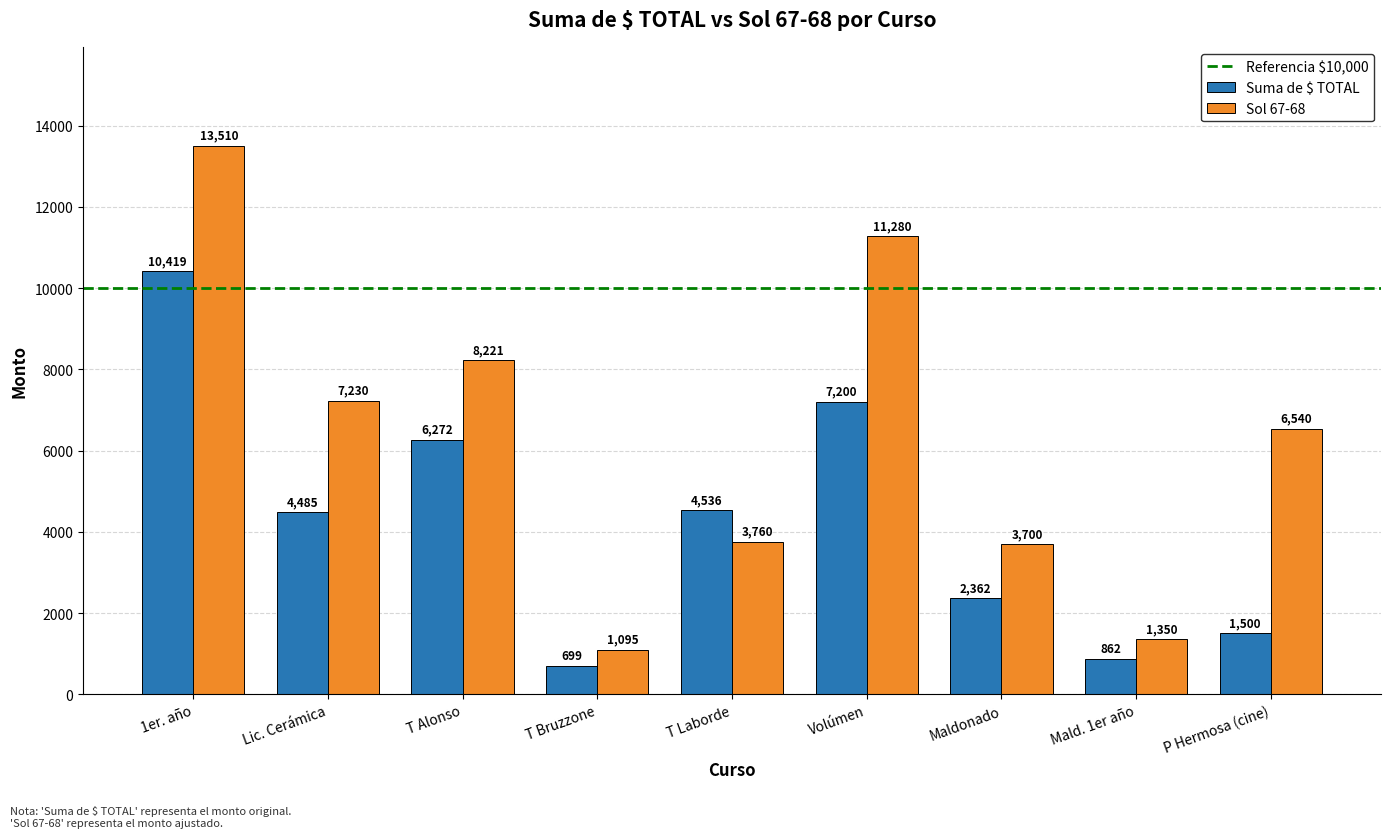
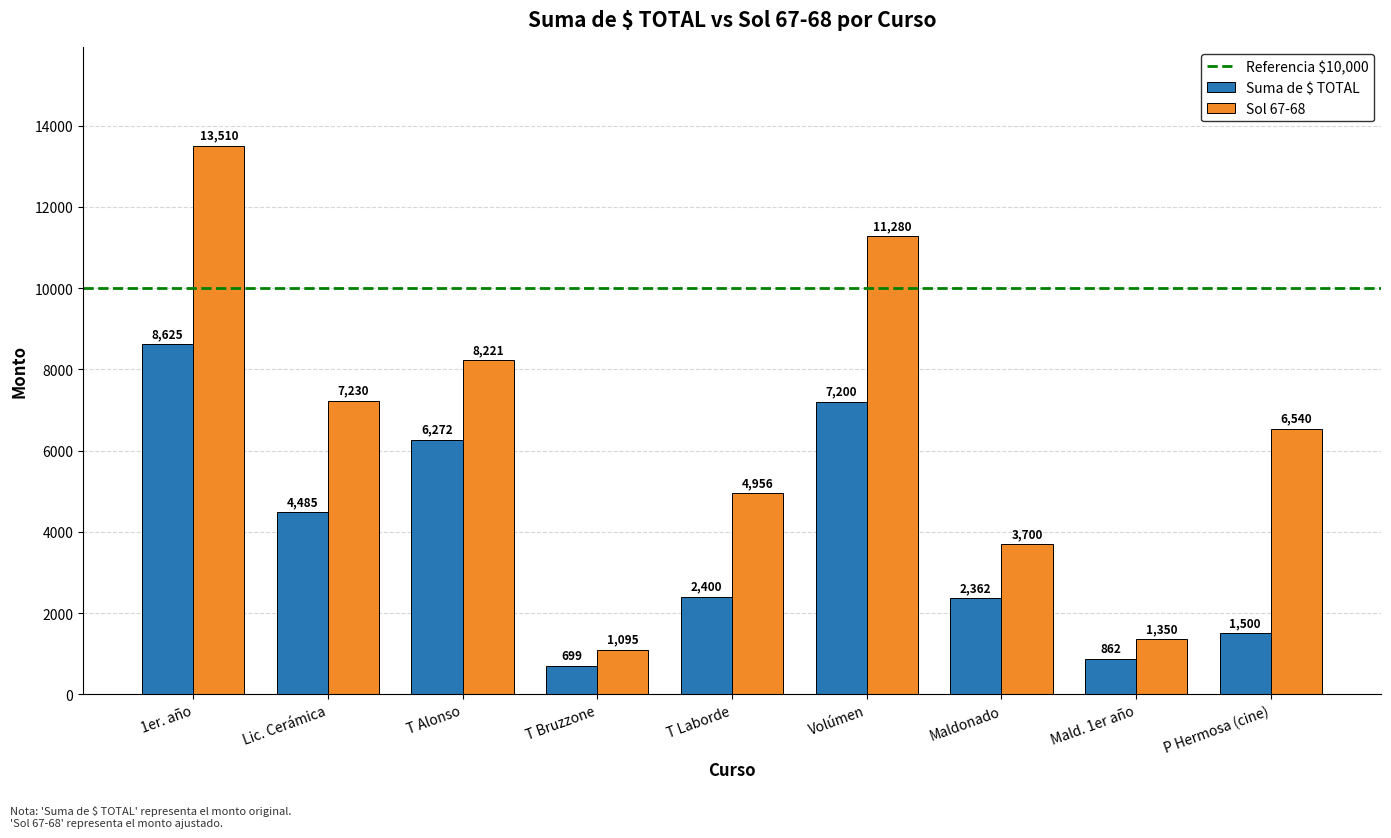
Suma de $ TOTAL, 1er. año: 10,419 -> 8,625
Suma de $ TOTAL, T Laborde: 4,536 -> 2,400
Sol 67-68, T Laborde: 3,760 -> 4,956
